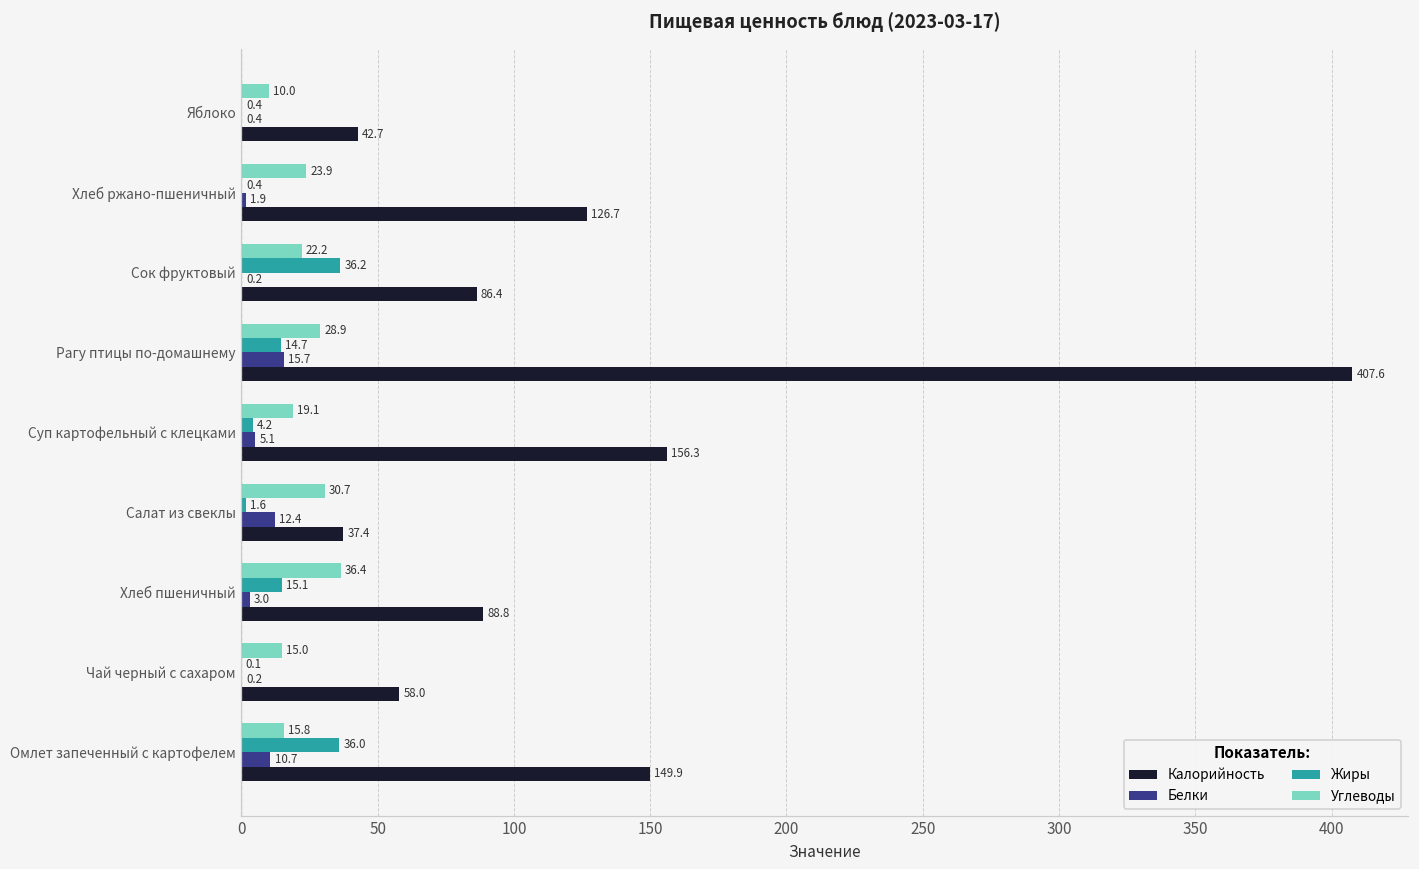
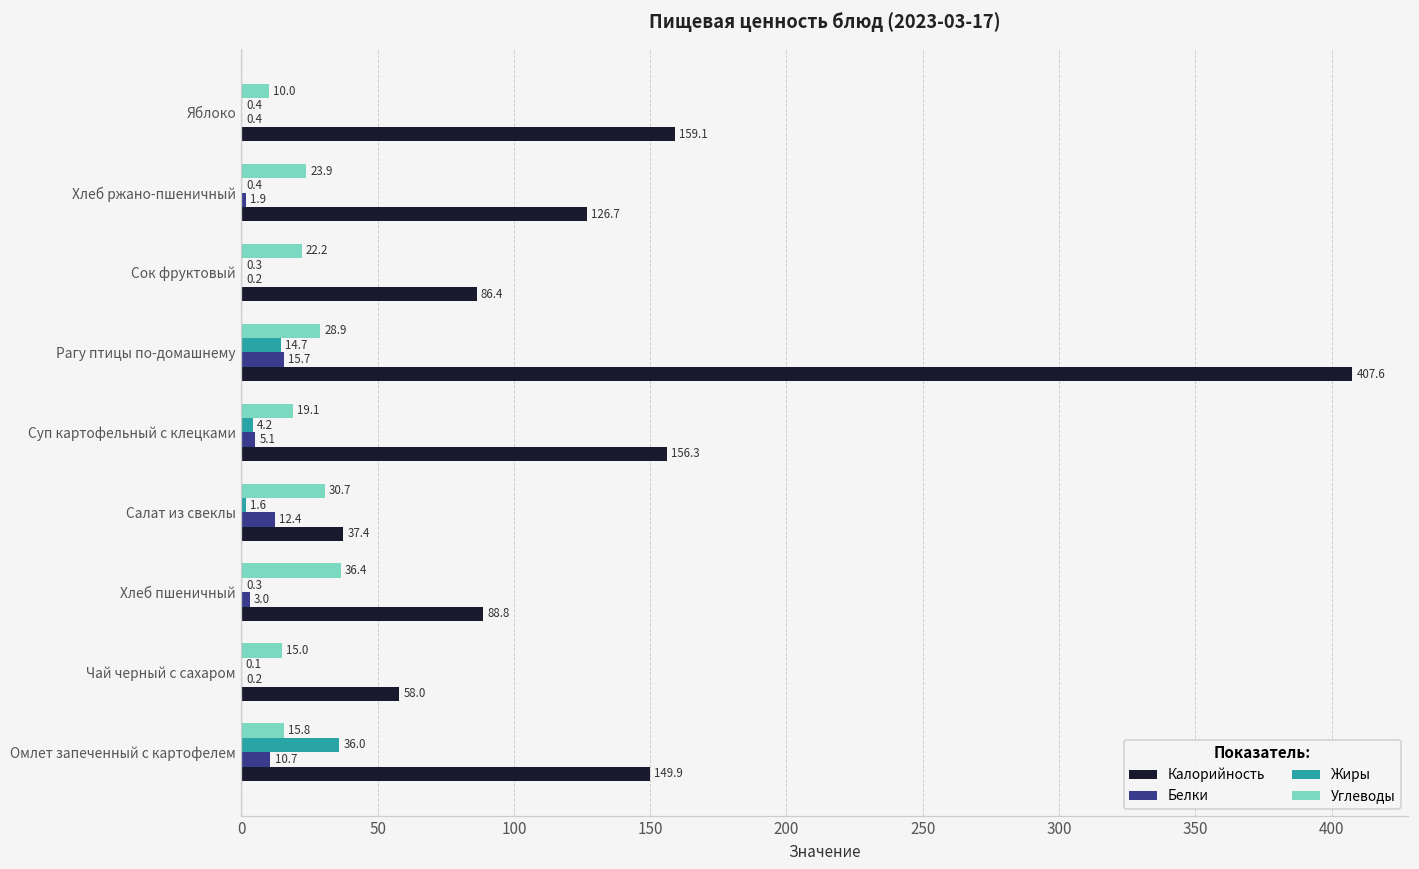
Калорийность, Яблоко: 42.7 -> 159.1
Жиры, Сок фруктовый: 36.2 -> 0.3
Жиры, Хлеб пшеничный: 15.1 -> 0.3
